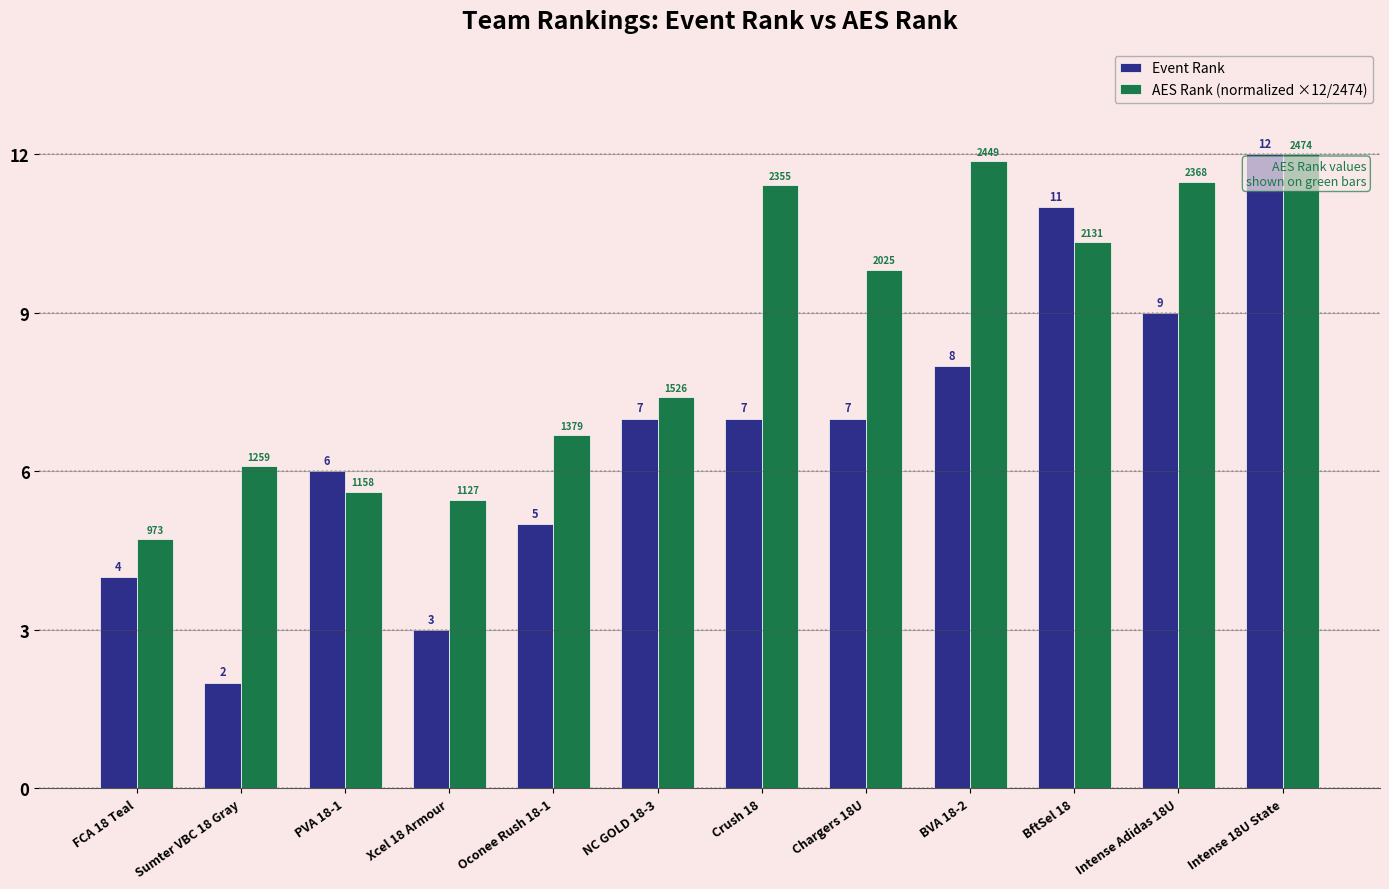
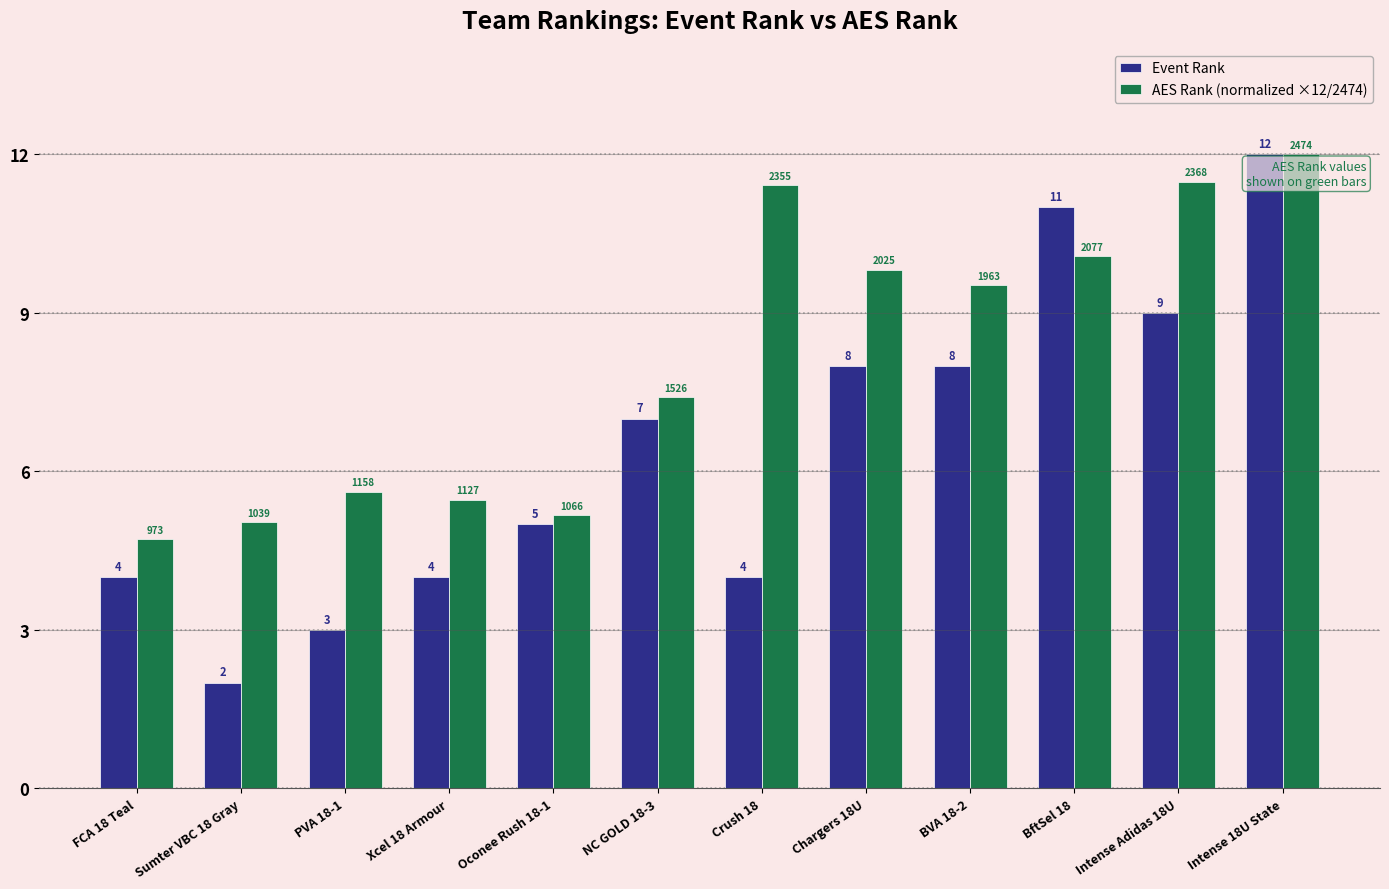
AES Rank (normalized ×12/2474), Sumter VBC 18 Gray: 1259 -> 1039
Event Rank, PVA 18-1: 6 -> 3
Event Rank, Xcel 18 Armour: 3 -> 4
AES Rank (normalized ×12/2474), Oconee Rush 18-1: 1379 -> 1066
Event Rank, Crush 18: 7 -> 4
Event Rank, Chargers 18U: 7 -> 8
AES Rank (normalized ×12/2474), BVA 18-2: 2449 -> 1963
AES Rank (normalized ×12/2474), BftSel 18: 2131 -> 2077
